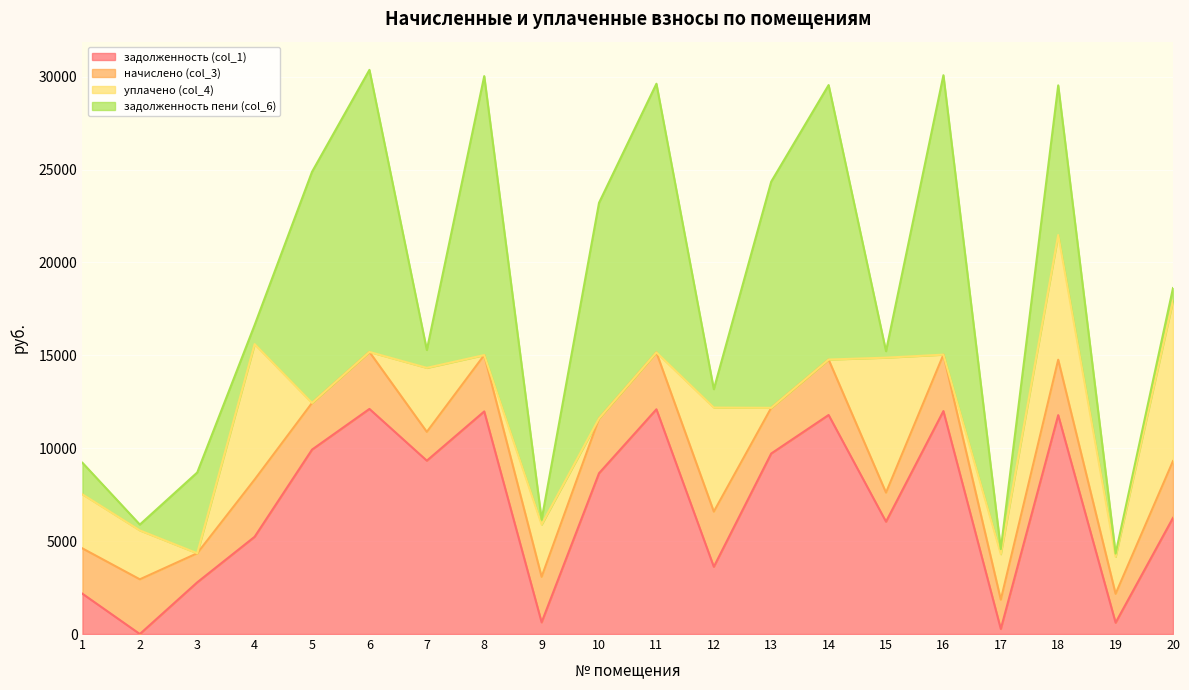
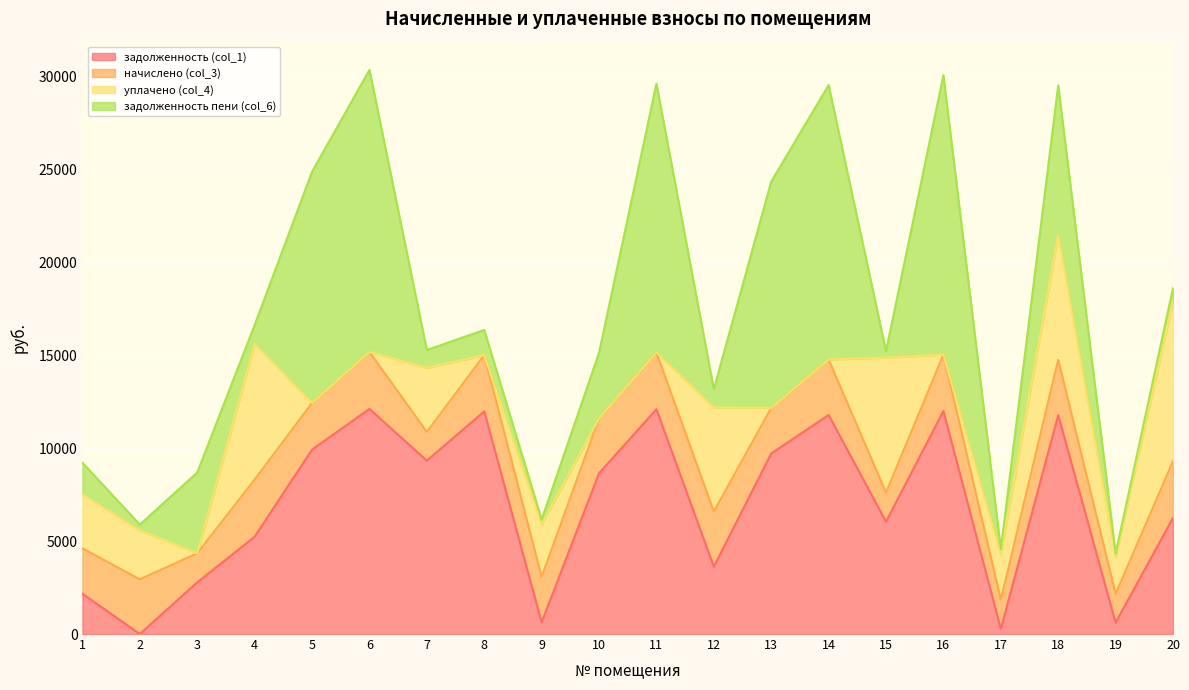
задолженность пени (col_6), 8: 15000 -> 1400
задолженность пени (col_6), 10: 11600 -> 3500
